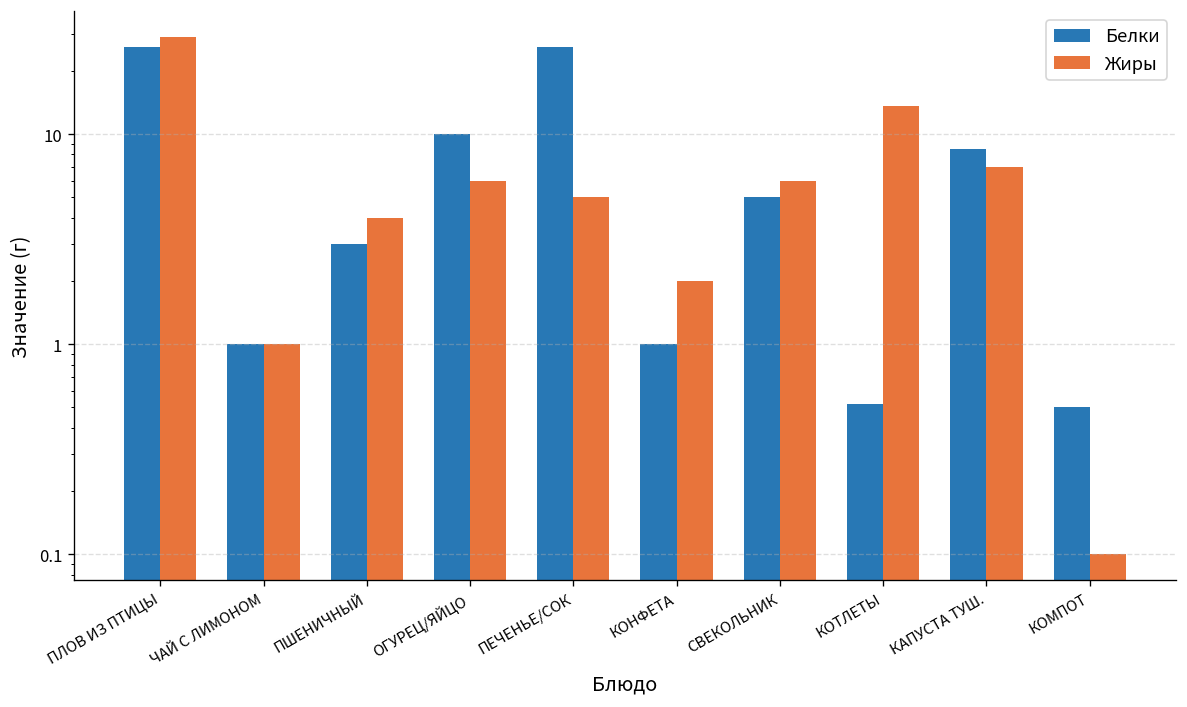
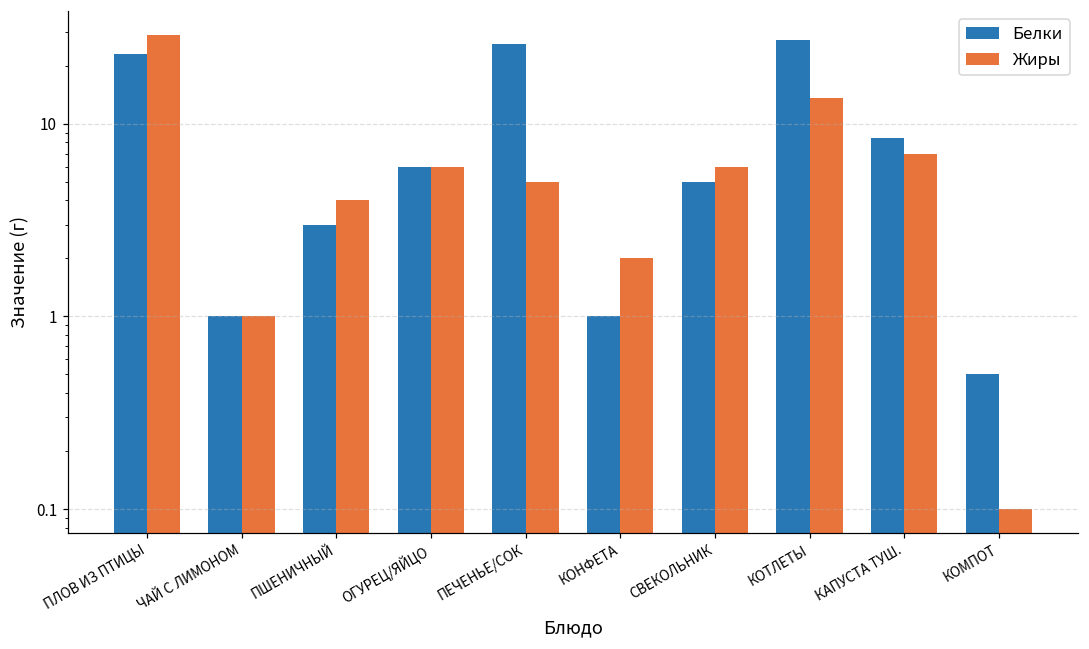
Белки, ПЛОВ ИЗ ПТИЦЫ: 26 -> 23
Белки, ОГУРЕЦ/ЯЙЦО: 10 -> 6
Белки, КОТЛЕТЫ: 0.52 -> 27
